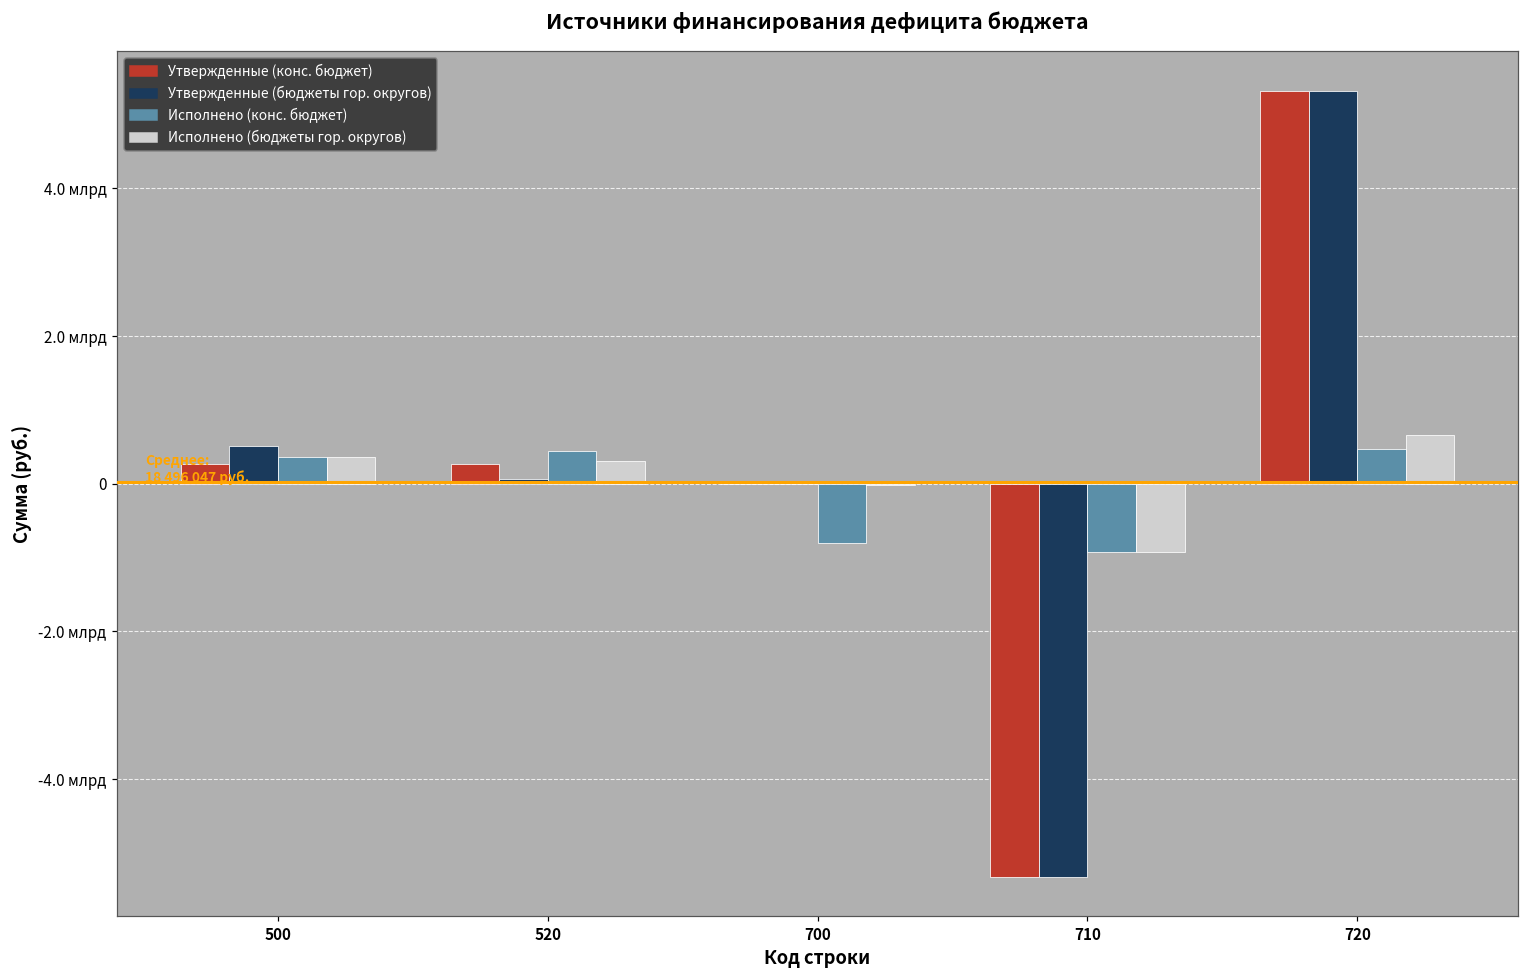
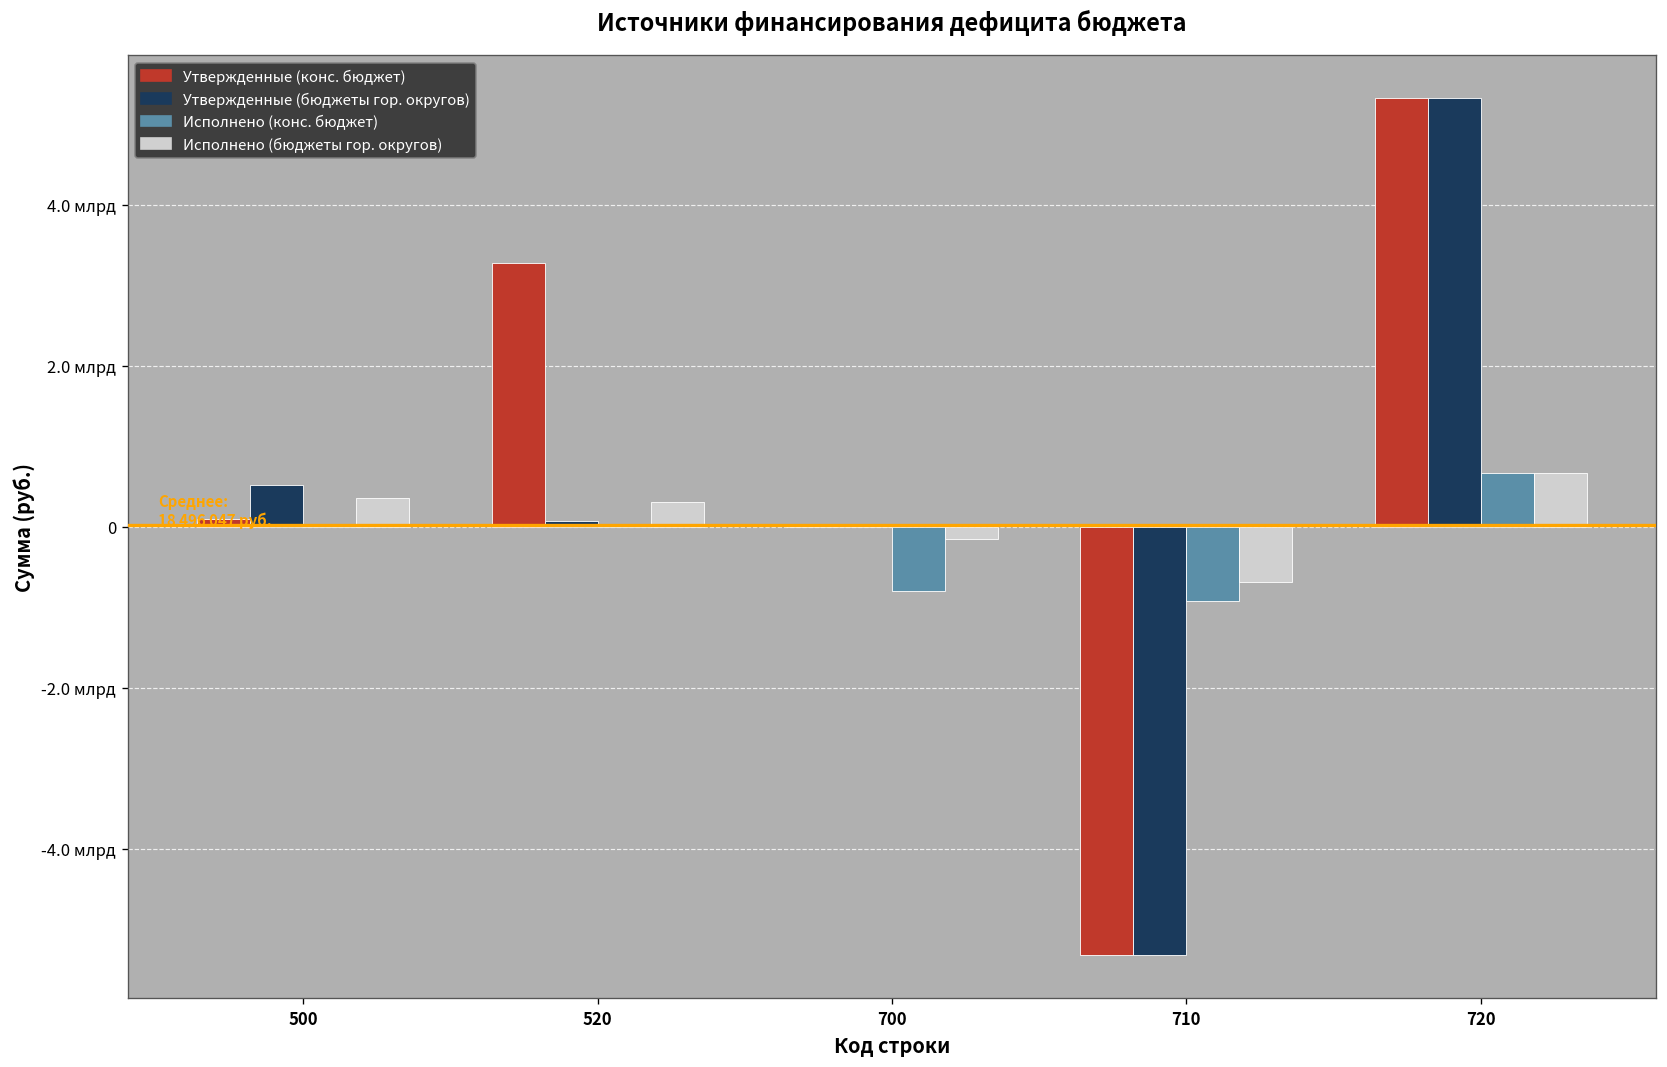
Утвержденные (конс. бюджет), 500: 0.3 млрд -> 0.1 млрд
Исполнено (конс. бюджет), 500: 0.4 млрд -> 0.0 млрд
Утвержденные (конс. бюджет), 520: 0.3 млрд -> 3.3 млрд
Исполнено (конс. бюджет), 520: 0.4 млрд -> 0.0 млрд
Исполнено (бюджеты гор. округов), 700: 0.0 млрд -> -0.1 млрд
Исполнено (бюджеты гор. округов), 710: -0.9 млрд -> -0.7 млрд
Исполнено (конс. бюджет), 720: 0.5 млрд -> 0.7 млрд
